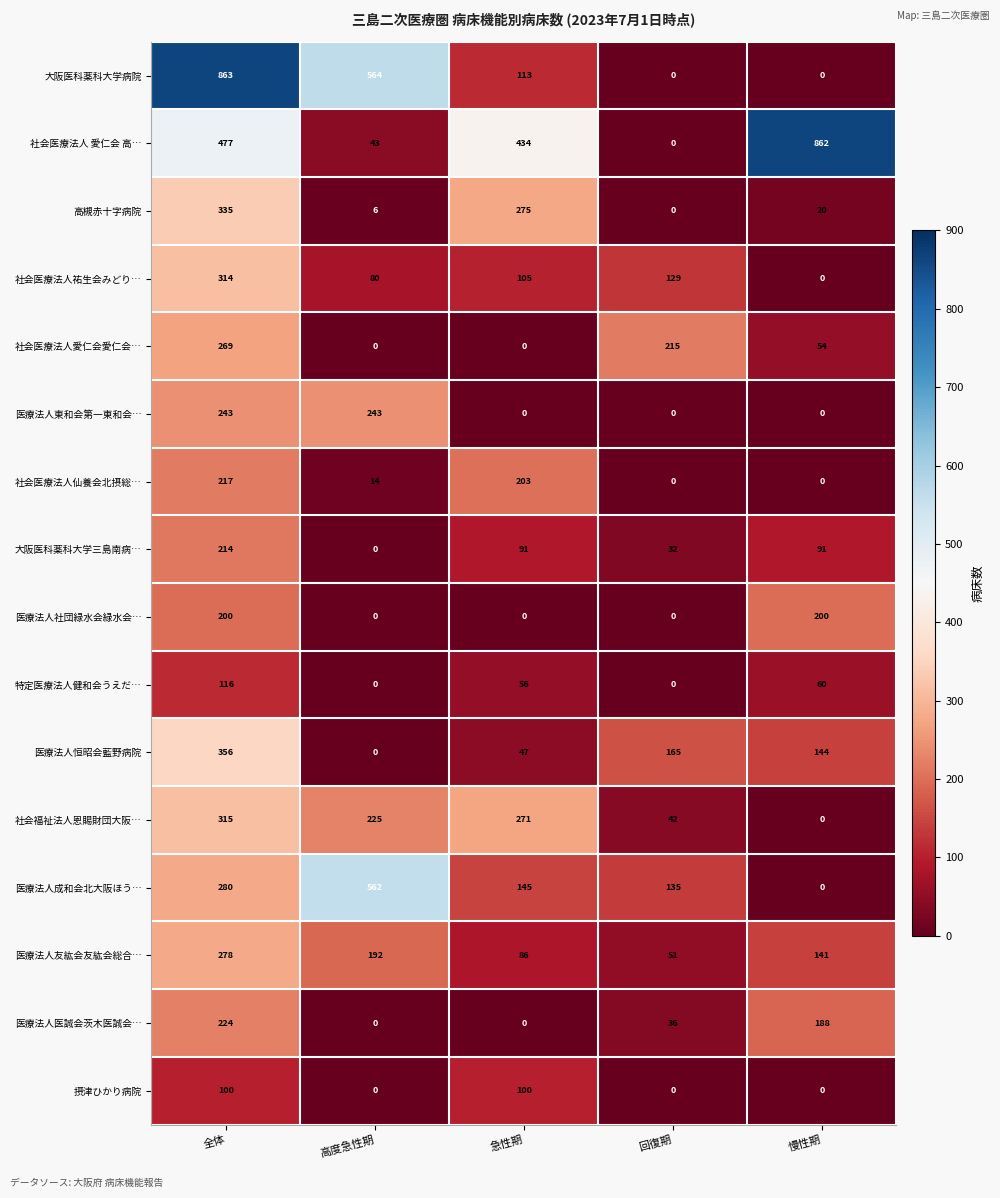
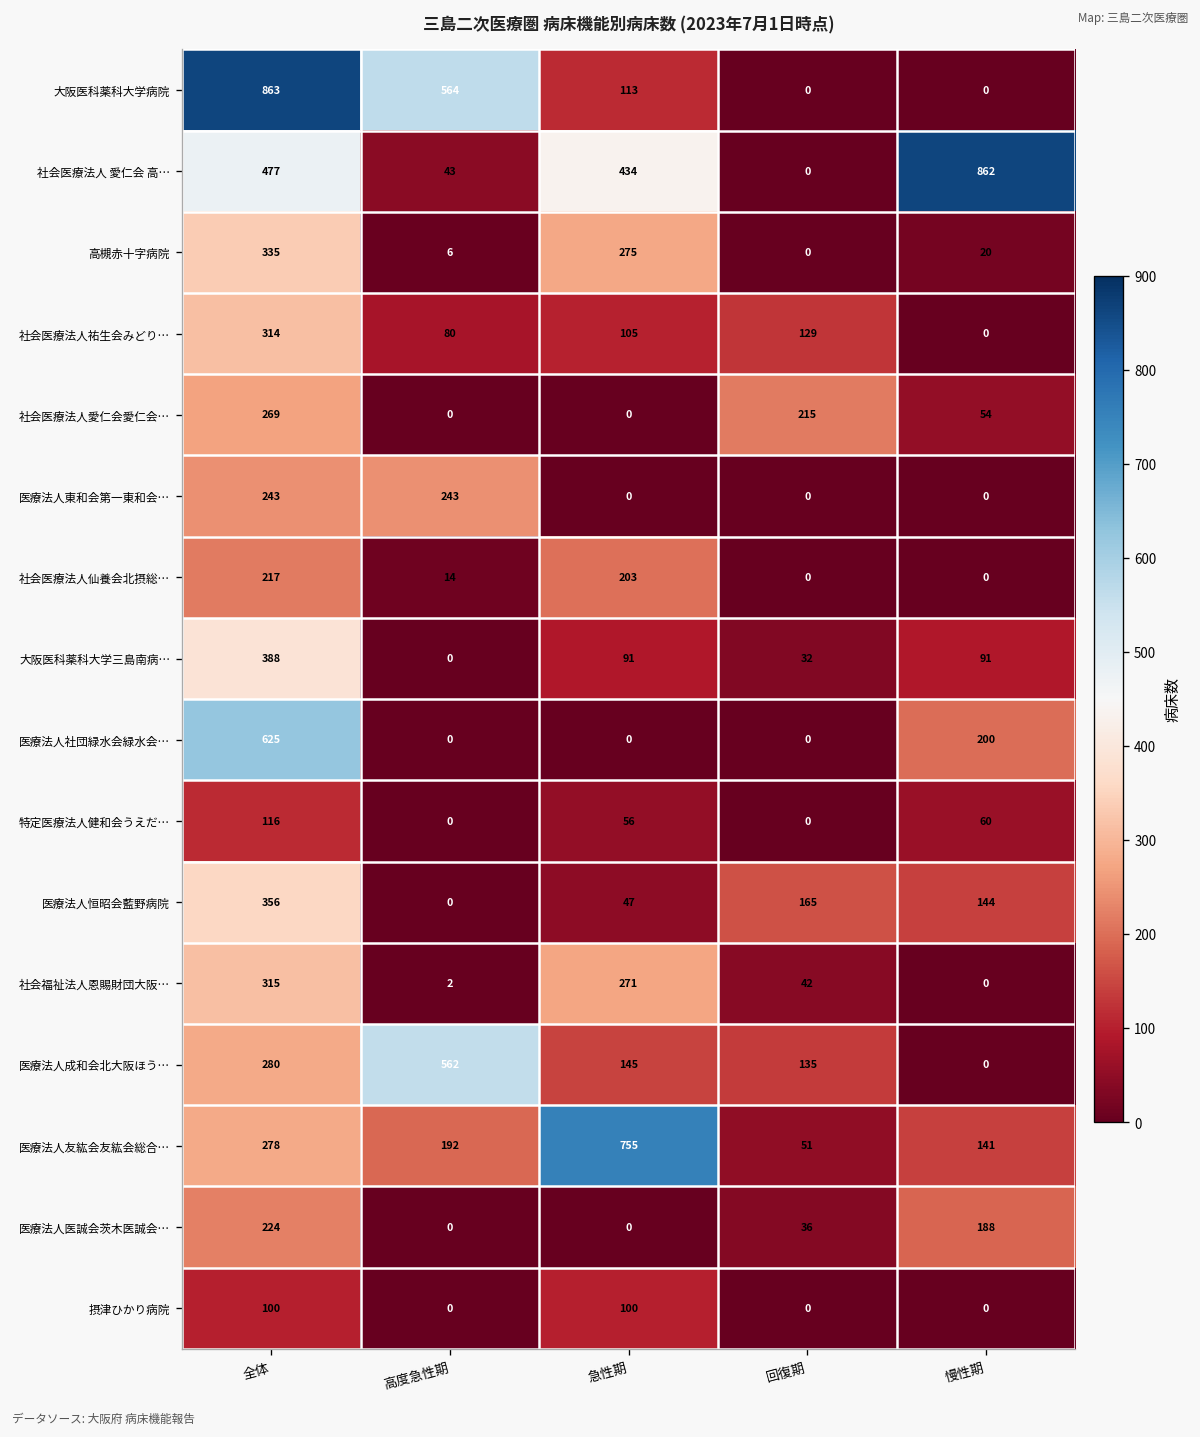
大阪医科薬科大学三島南病…, 全体: 214 -> 388
医療法人社団緑水会緑水会…, 全体: 200 -> 625
社会福祉法人恩賜財団大阪…, 高度急性期: 225 -> 2
医療法人友紘会友紘会総合…, 急性期: 86 -> 755
